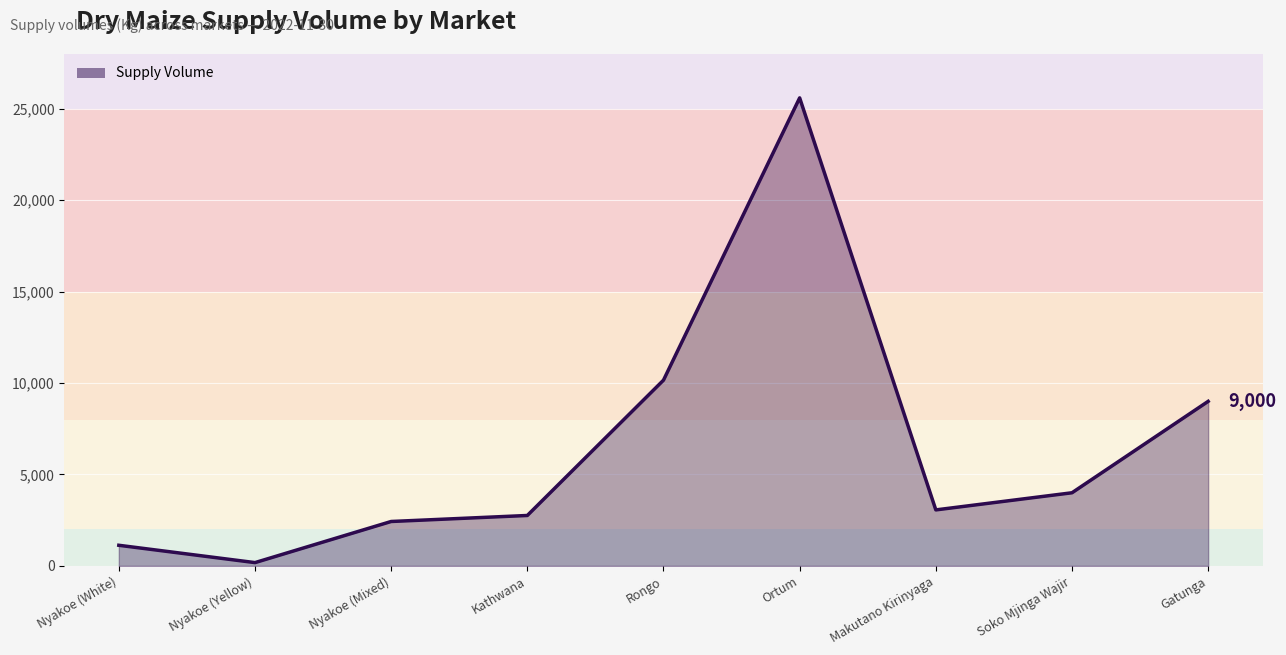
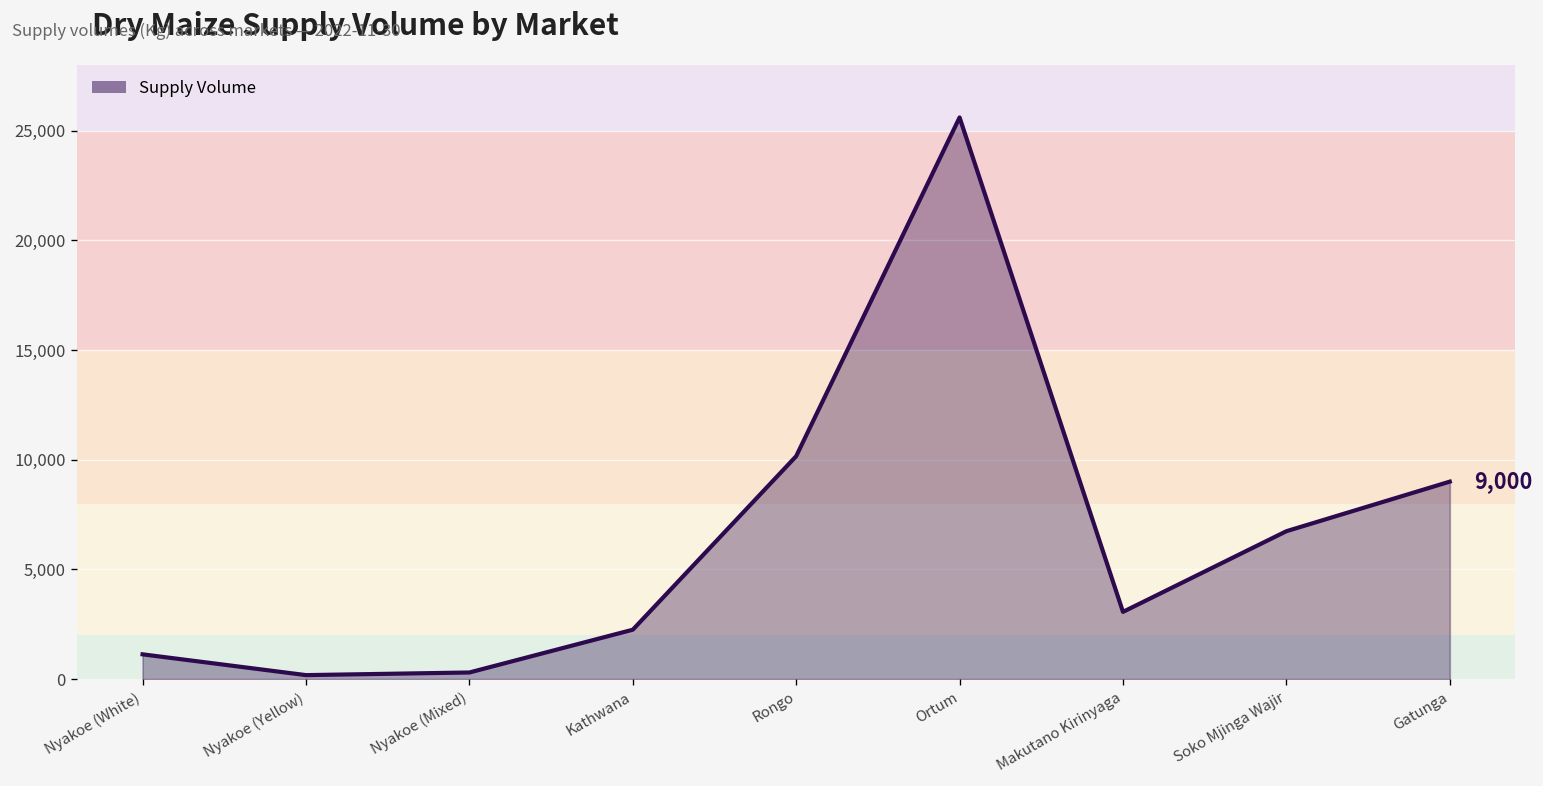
Nyakoe (Mixed): 2,400 -> 300
Kathwana: 2,800 -> 2,300
Soko Mjinga Wajir: 4,000 -> 6,700
